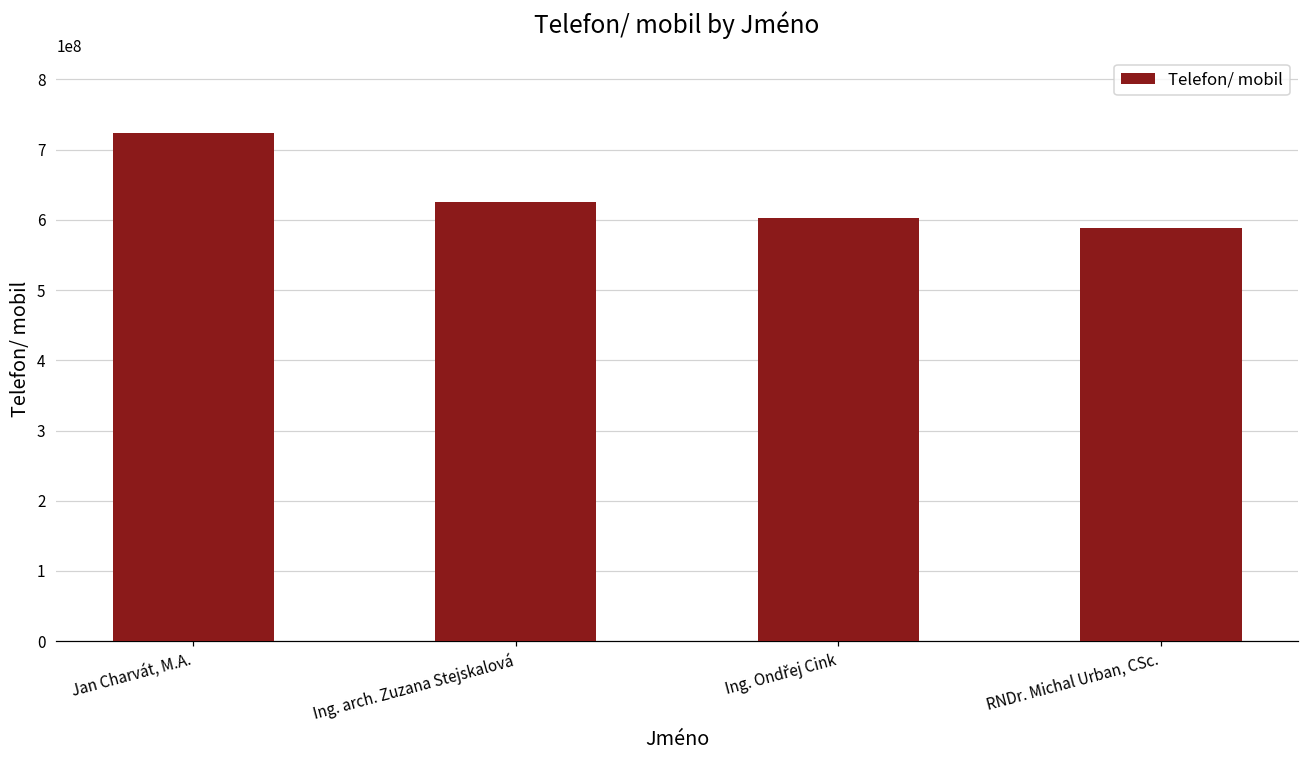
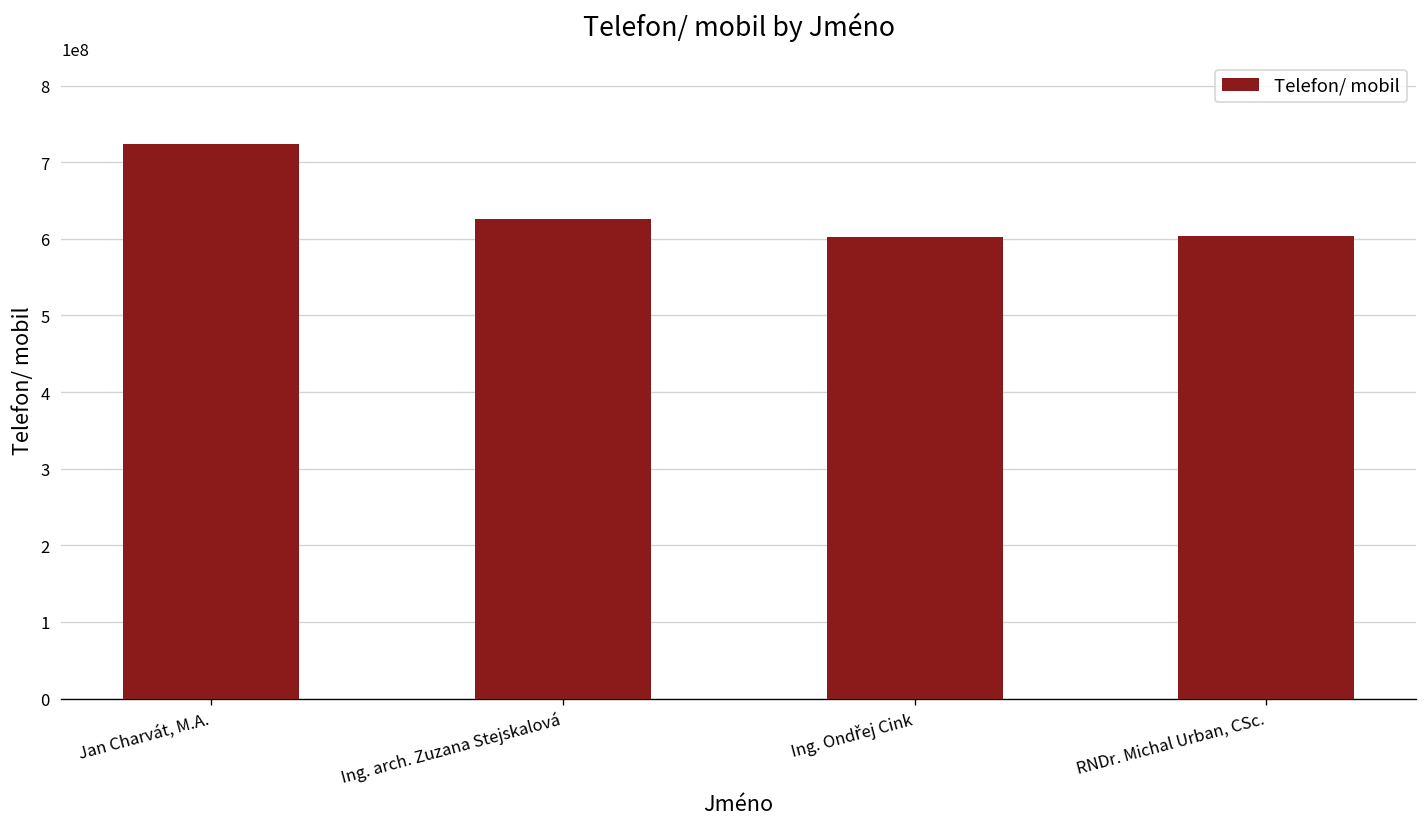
RNDr. Michal Urban, CSc.: 590000000 -> 600000000
